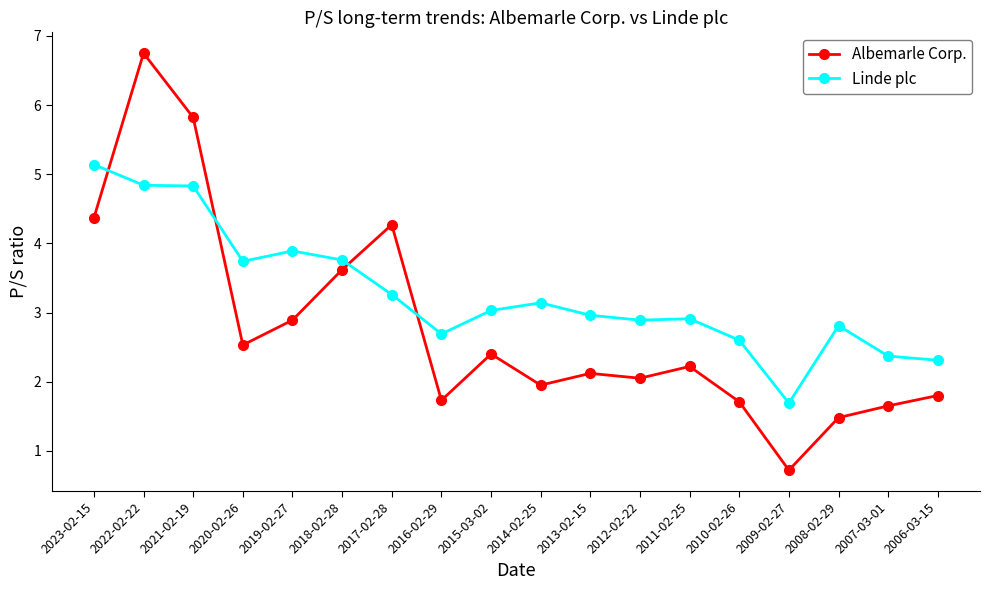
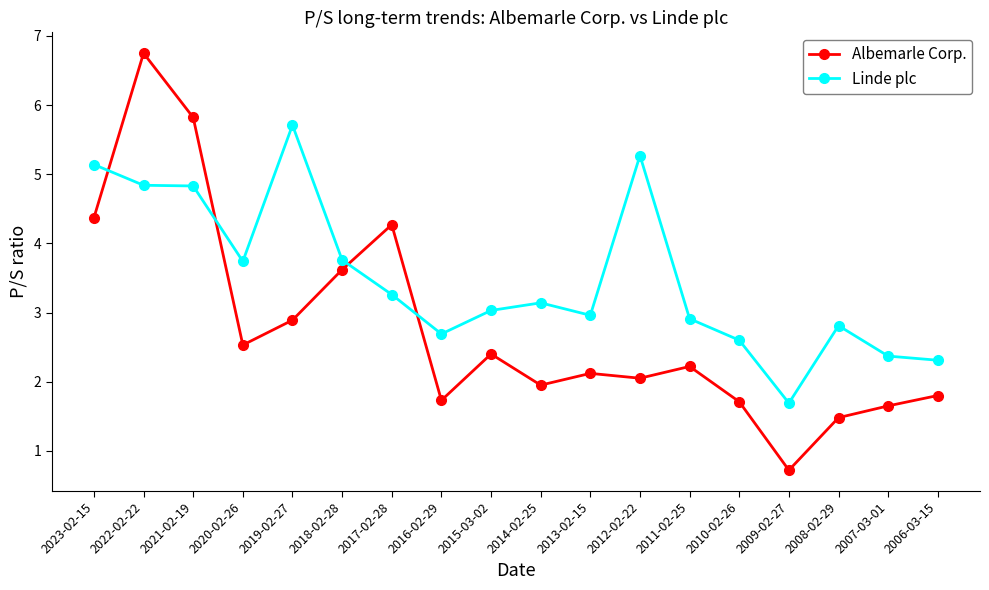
Linde plc, 2019-02-27: 3.9 -> 5.7
Linde plc, 2012-02-22: 2.9 -> 5.3
